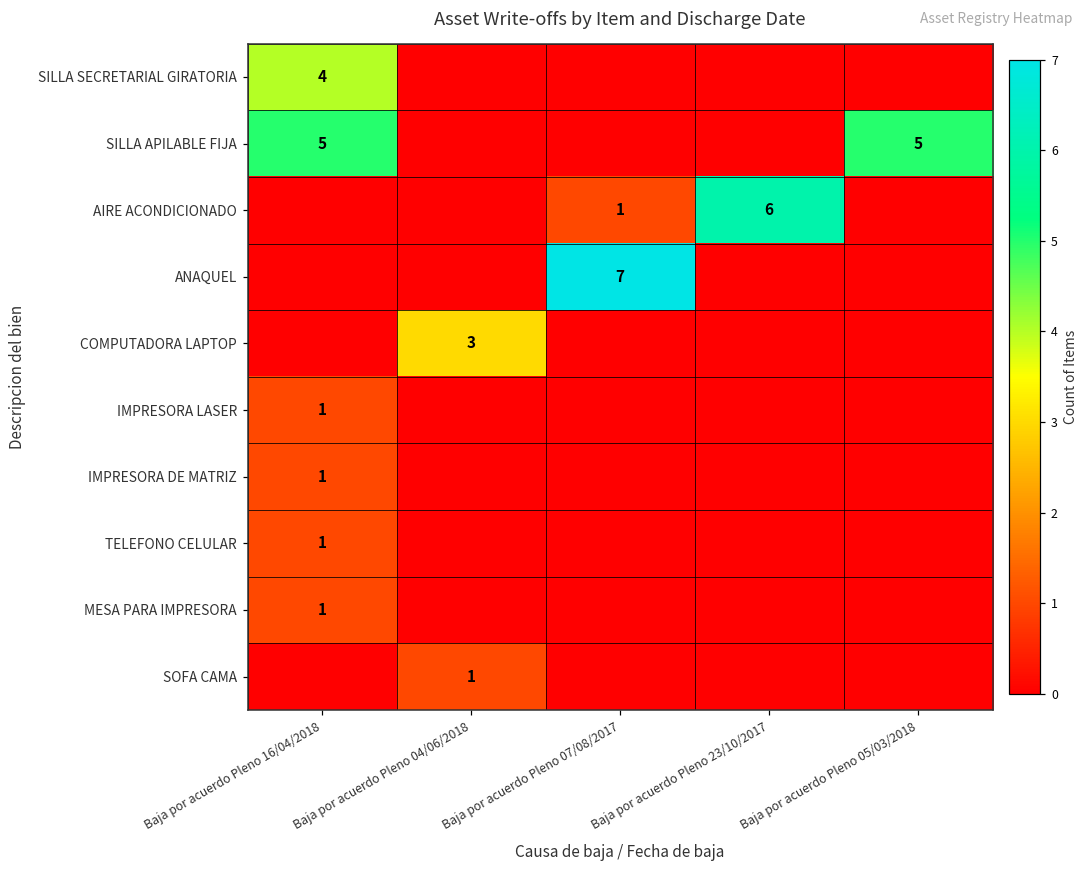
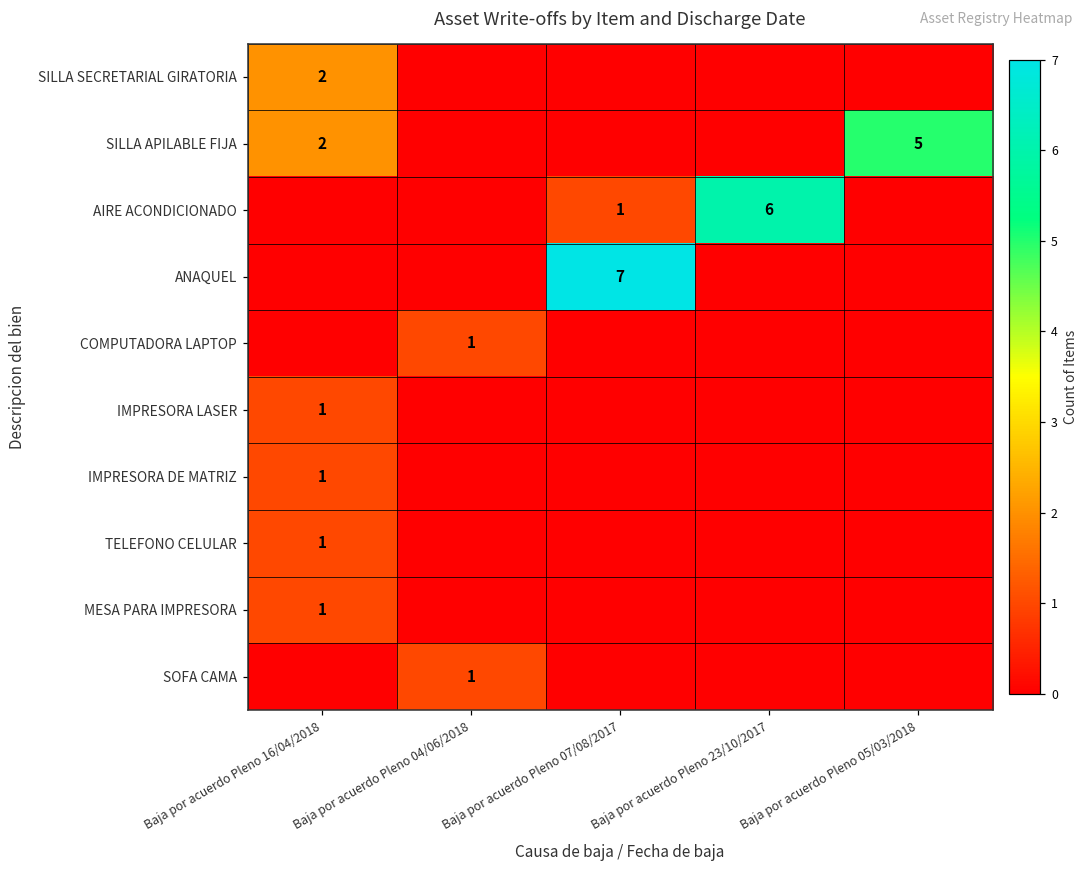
SILLA SECRETARIAL GIRATORIA, Baja por acuerdo Pleno 16/04/2018: 4 -> 2
SILLA APILABLE FIJA, Baja por acuerdo Pleno 16/04/2018: 5 -> 2
COMPUTADORA LAPTOP, Baja por acuerdo Pleno 04/06/2018: 3 -> 1
